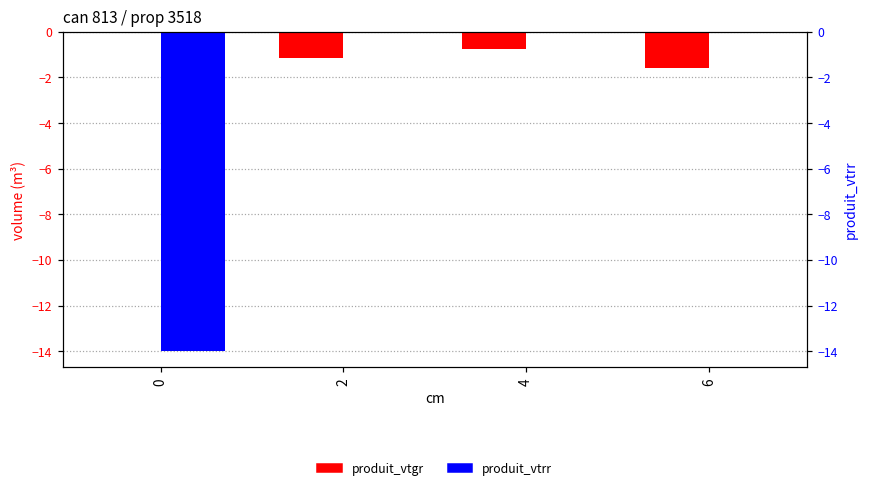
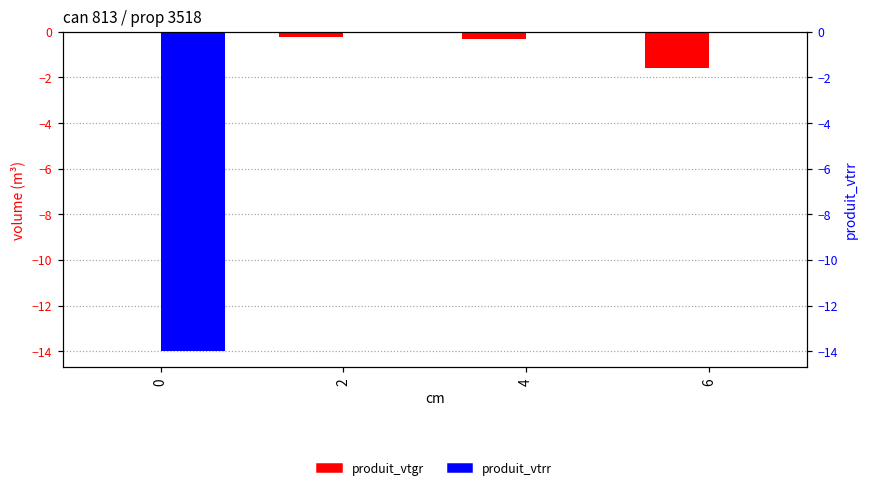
produit_vtgr, 2: -1.2 -> -0.2
produit_vtgr, 4: -0.7 -> -0.3
